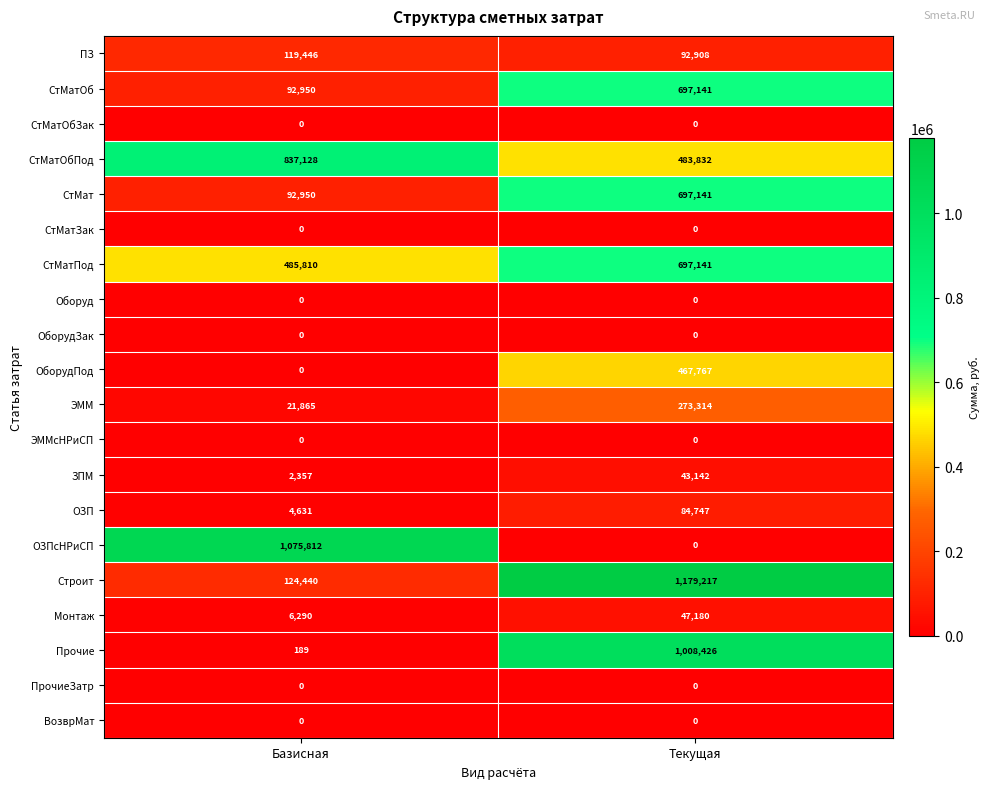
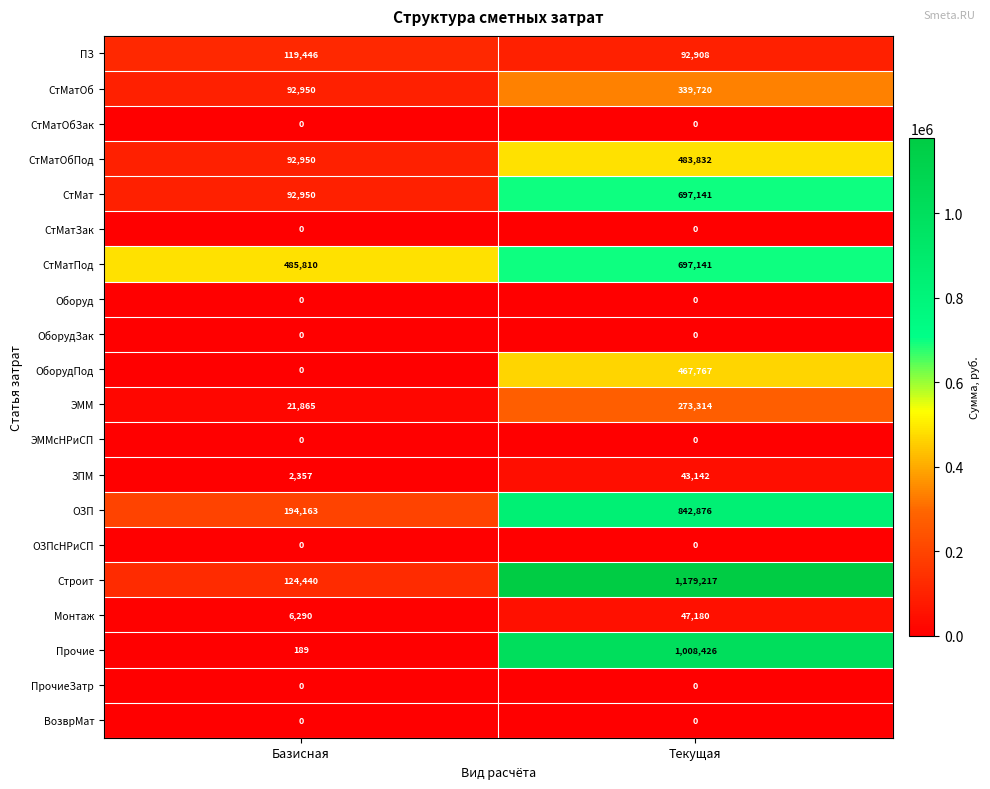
СтМатОб, Текущая: 697,141 -> 339,720
СтМатОбПод, Базисная: 837,128 -> 92,950
ОЗП, Базисная: 4,631 -> 194,163
ОЗП, Текущая: 84,747 -> 842,876
ОЗПсНРиСП, Базисная: 1,075,812 -> 0
